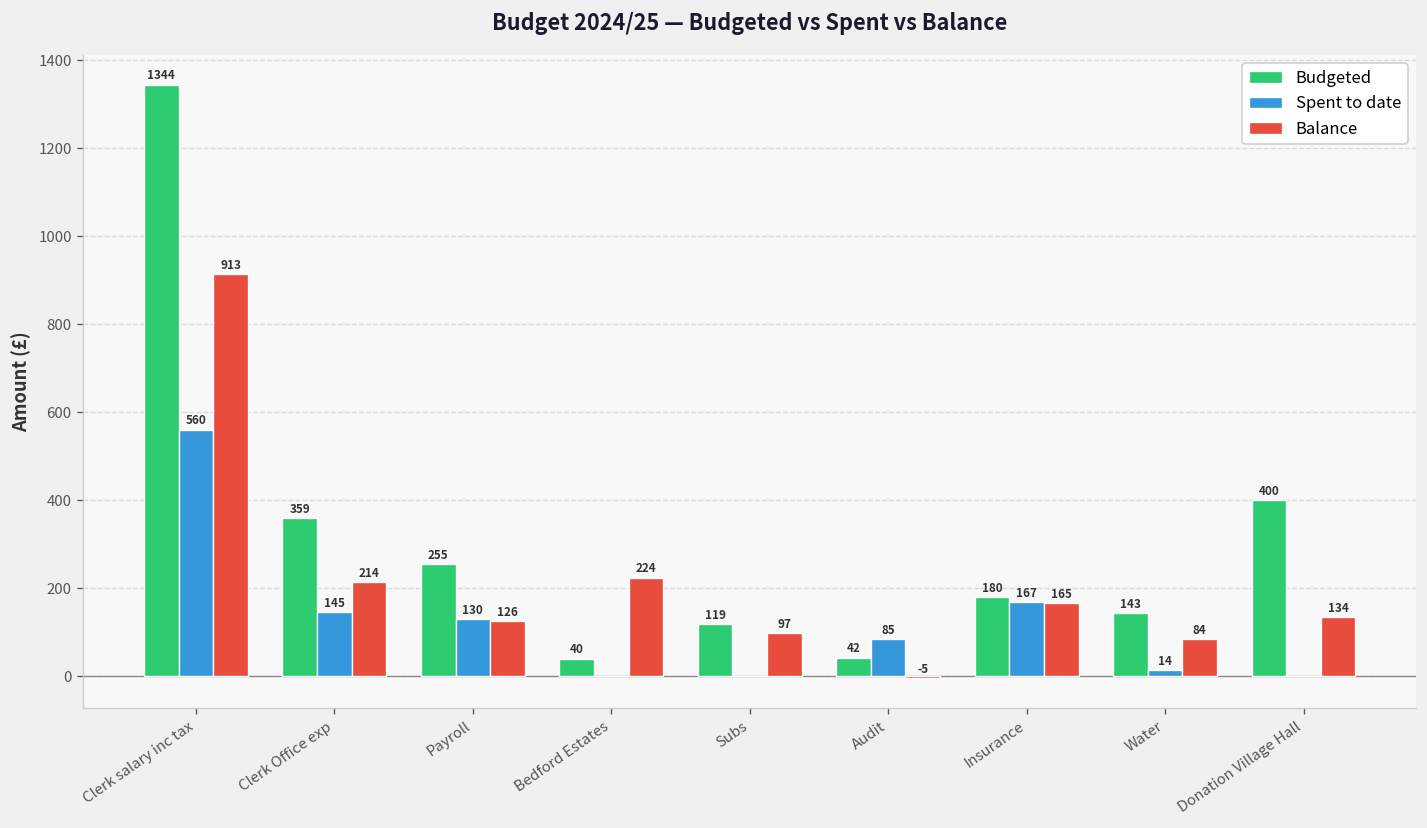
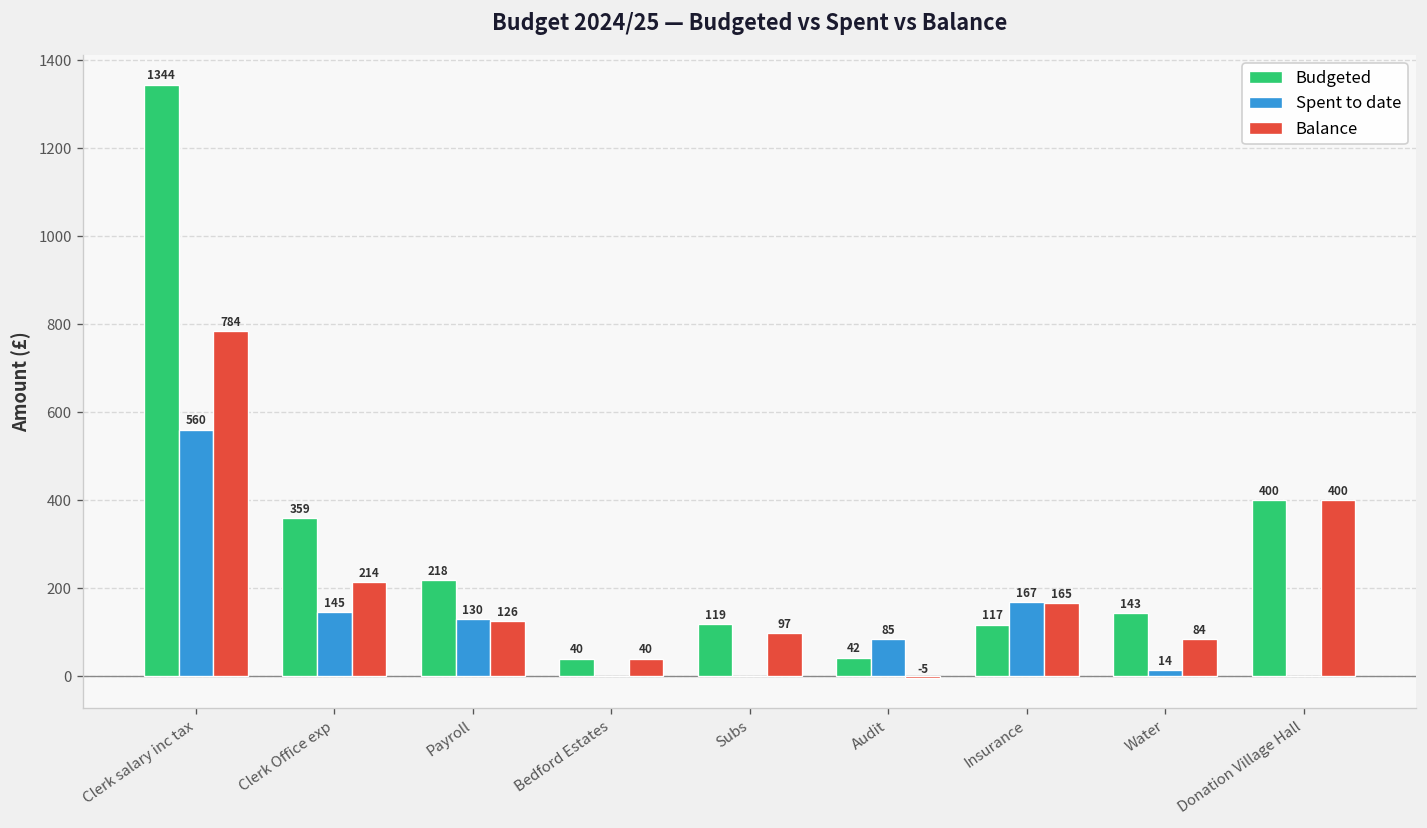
Balance, Clerk salary inc tax: 913 -> 784
Budgeted, Payroll: 255 -> 218
Balance, Bedford Estates: 224 -> 40
Budgeted, Insurance: 180 -> 117
Balance, Donation Village Hall: 134 -> 400
